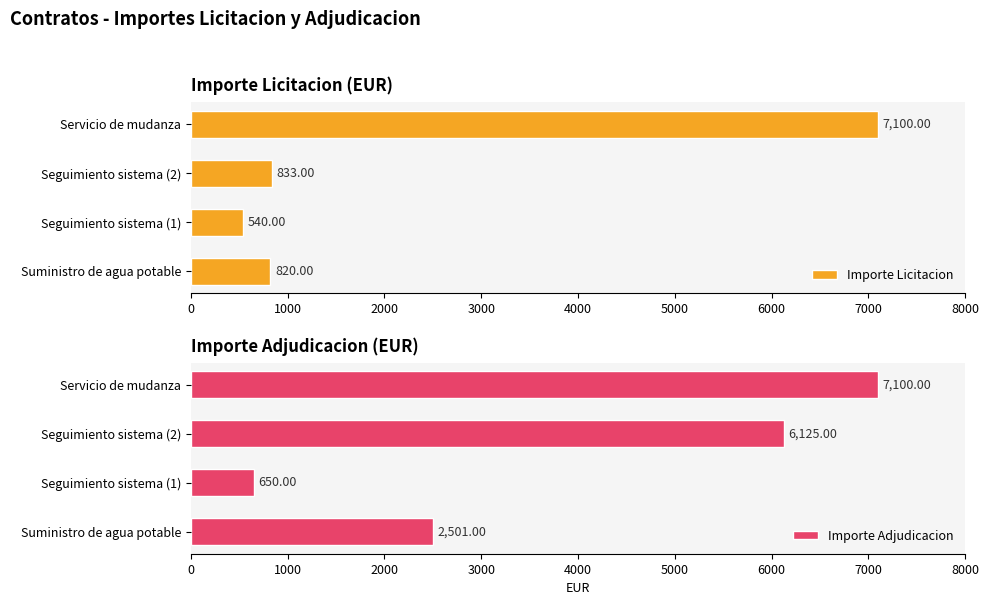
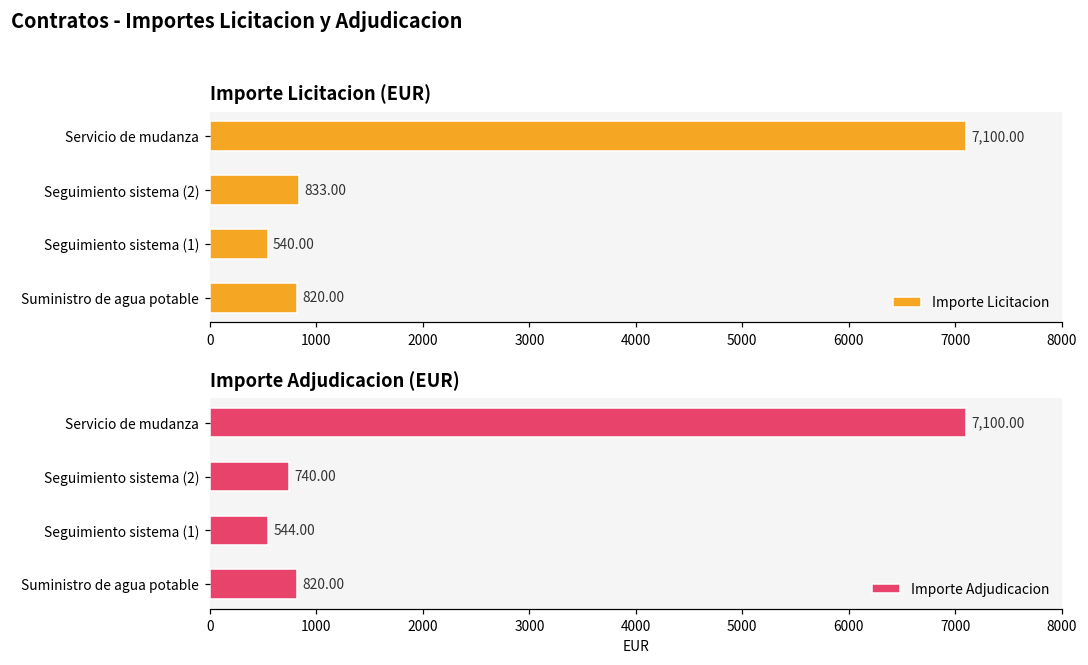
Importe Adjudicacion (EUR), Seguimiento sistema (2): 6,125.00 -> 740.00
Importe Adjudicacion (EUR), Seguimiento sistema (1): 650.00 -> 544.00
Importe Adjudicacion (EUR), Suministro de agua potable: 2,501.00 -> 820.00
